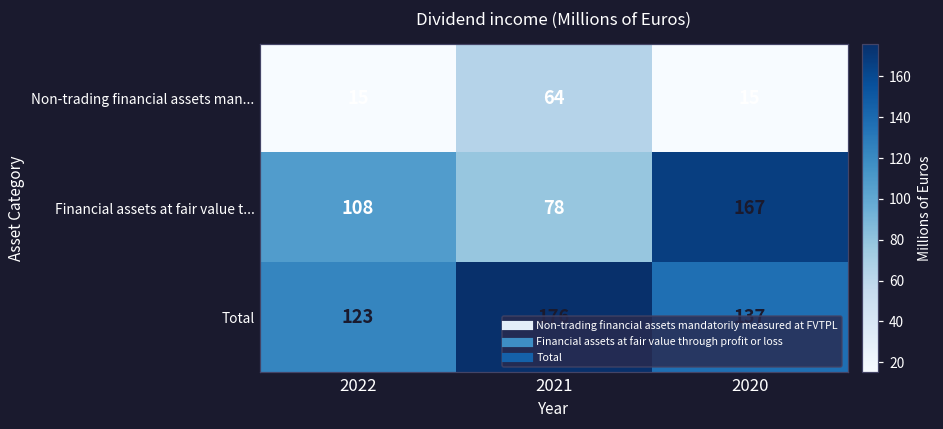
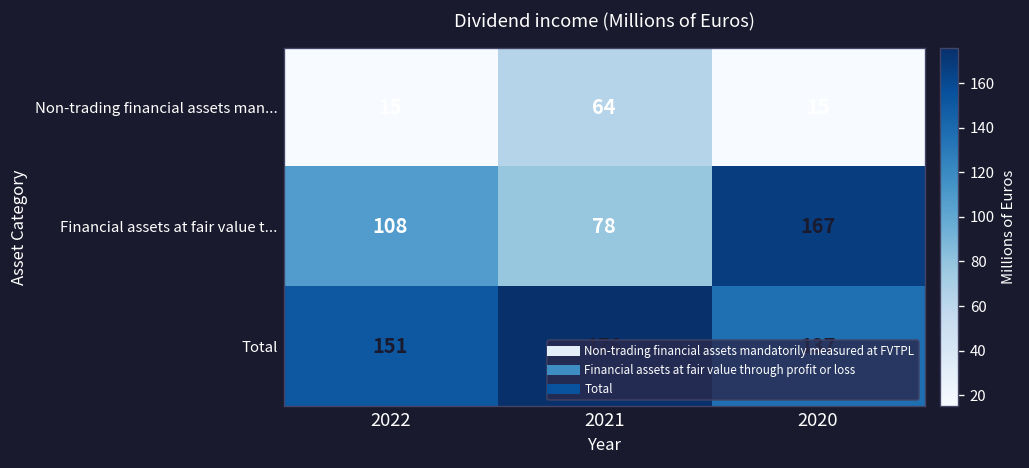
Total, 2022: 123 -> 151
